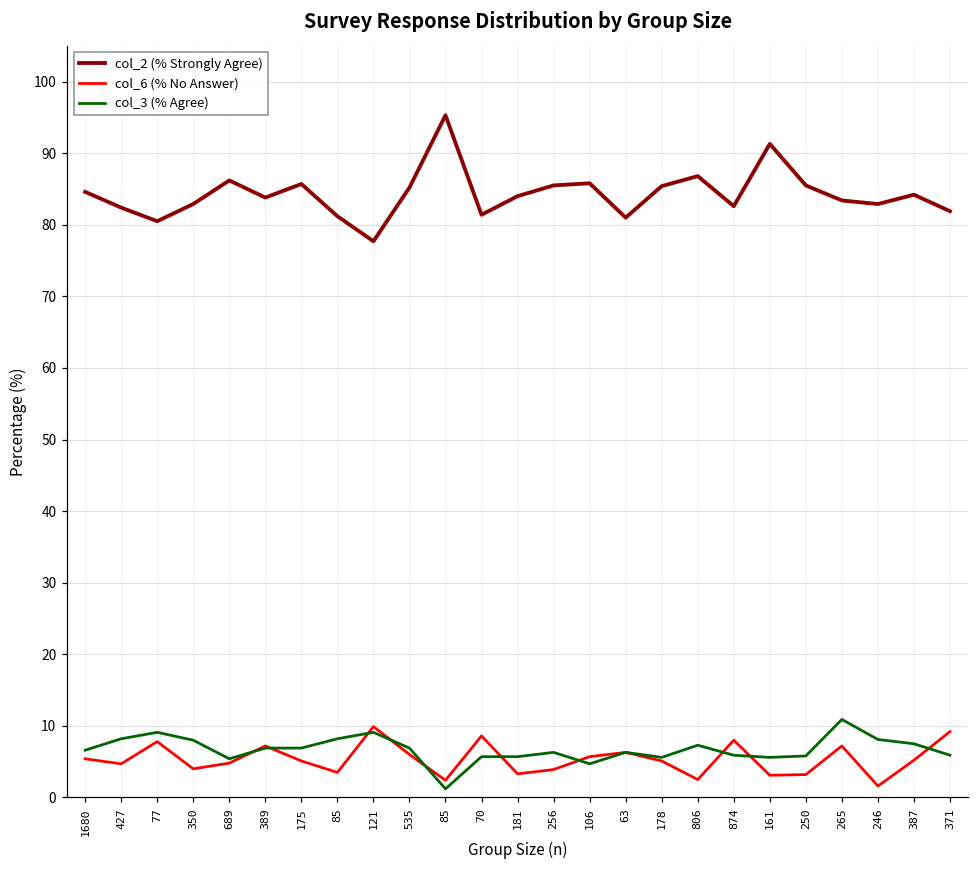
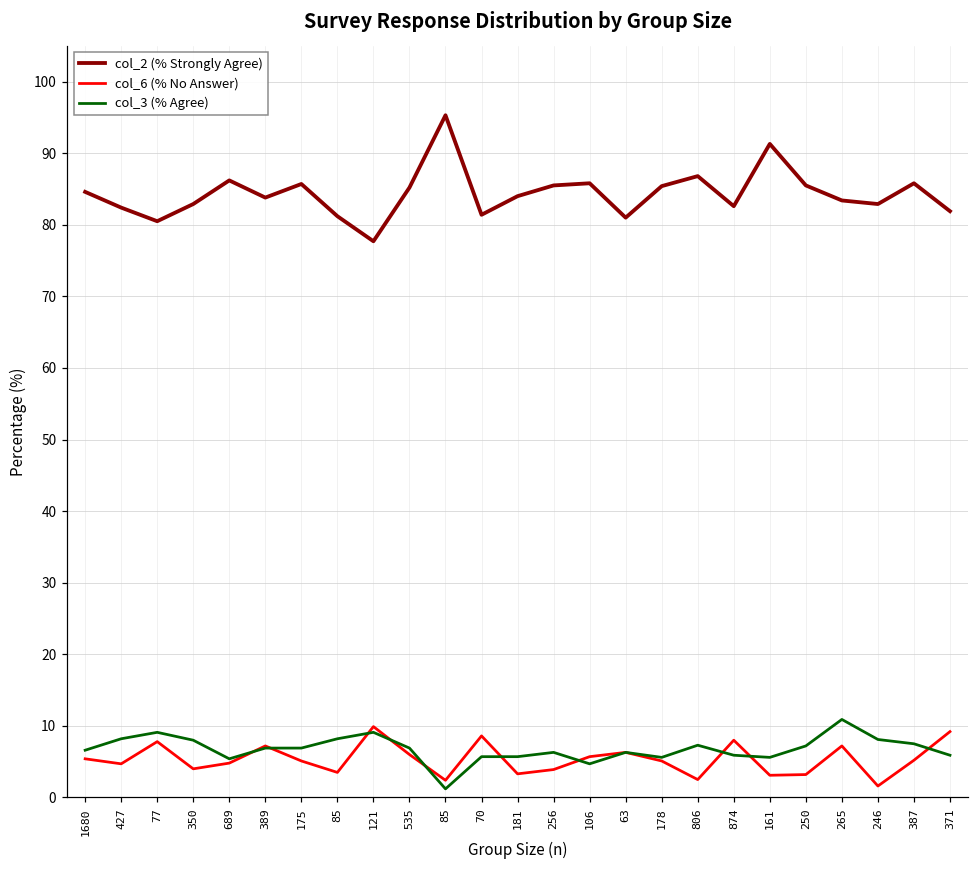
col_3 (% Agree), 250: 6 -> 7
col_2 (% Strongly Agree), 387: 84 -> 86
